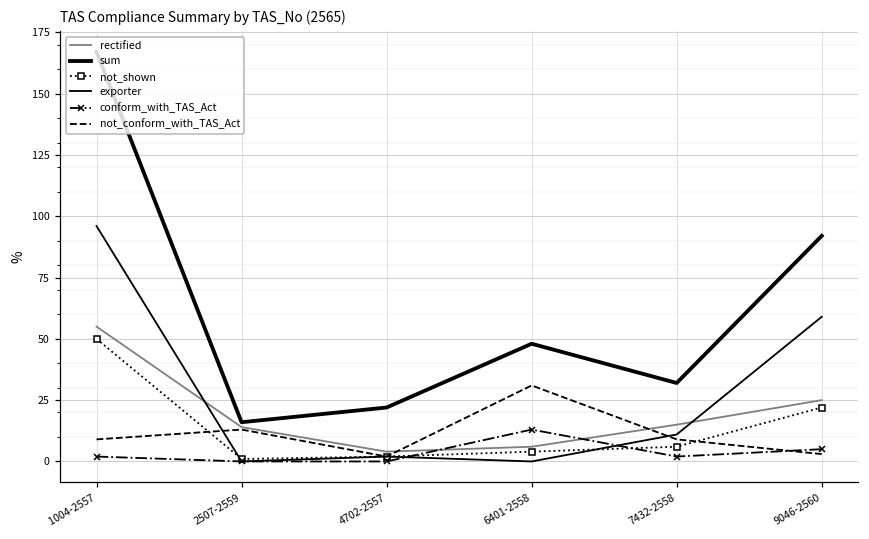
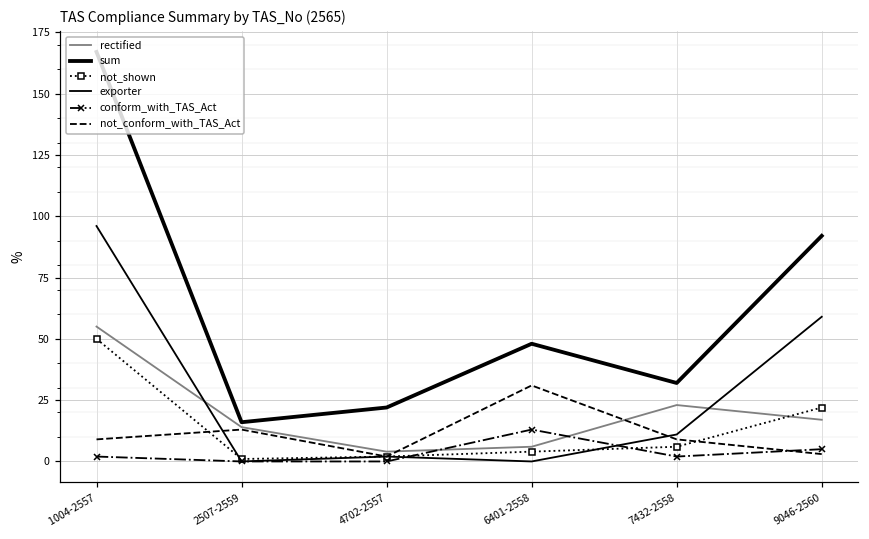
rectified, 7432-2558: 15 -> 23
rectified, 9046-2560: 25 -> 17
